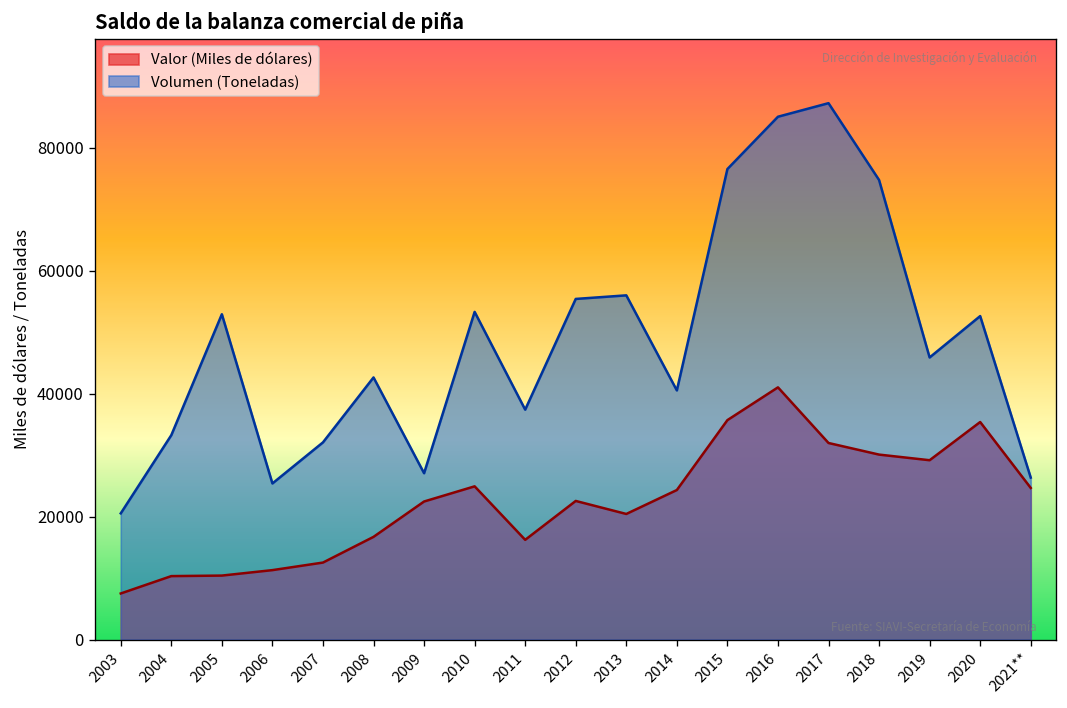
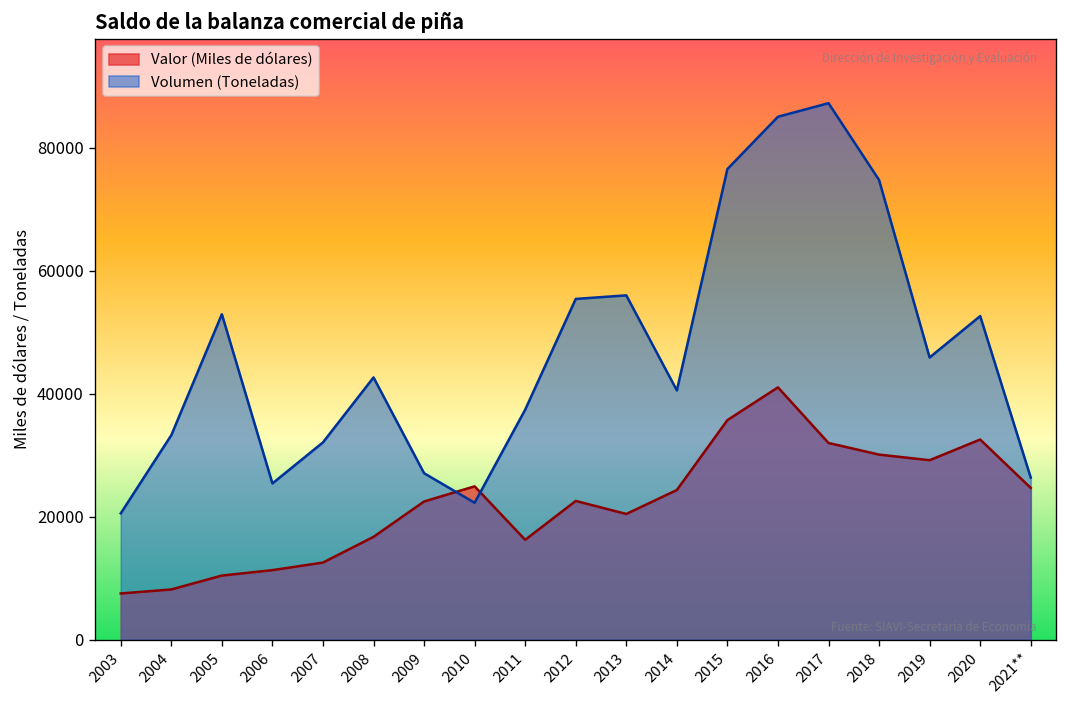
Valor (Miles de dólares), 2004: 10000 -> 8000
Volumen (Toneladas), 2010: 53000 -> 22000
Valor (Miles de dólares), 2020: 35000 -> 33000
